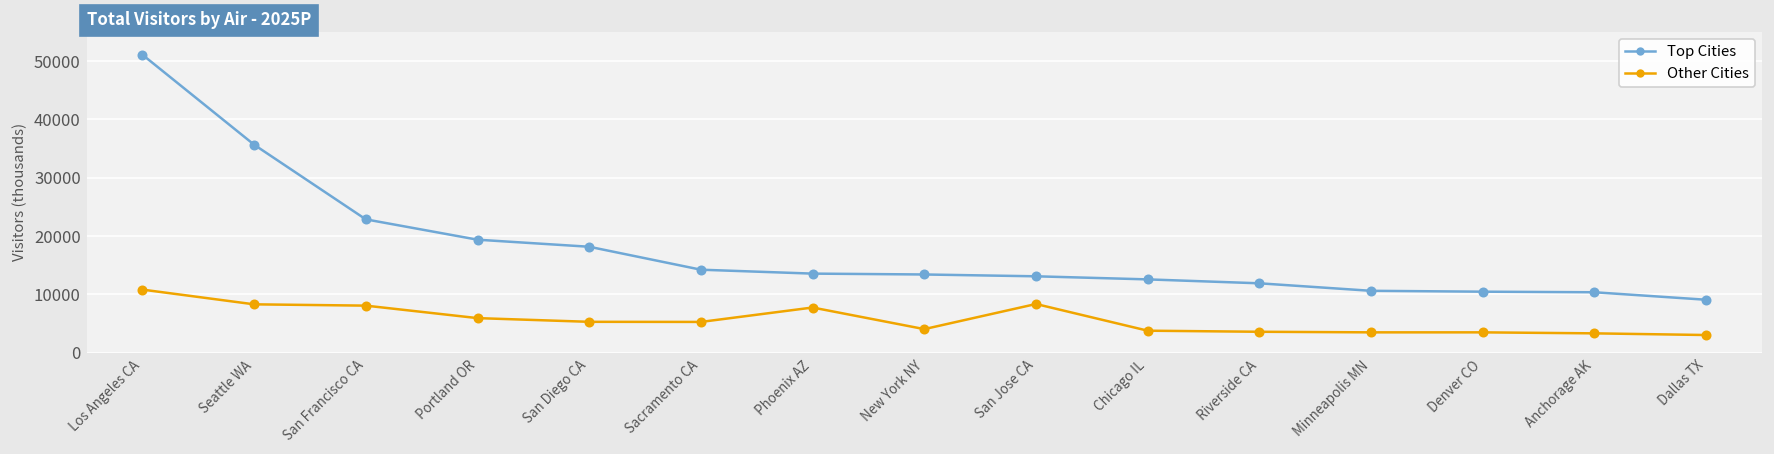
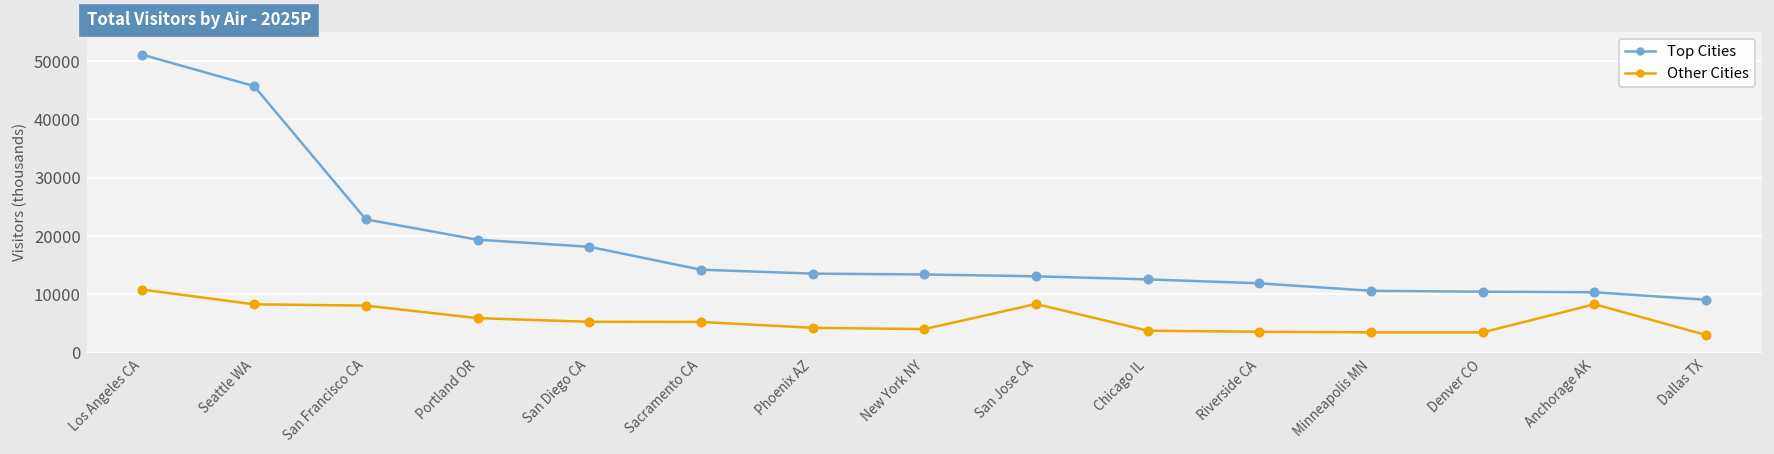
Top Cities, Seattle WA: 36000 -> 46000
Other Cities, Phoenix AZ: 8000 -> 4000
Other Cities, Anchorage AK: 3000 -> 8000
